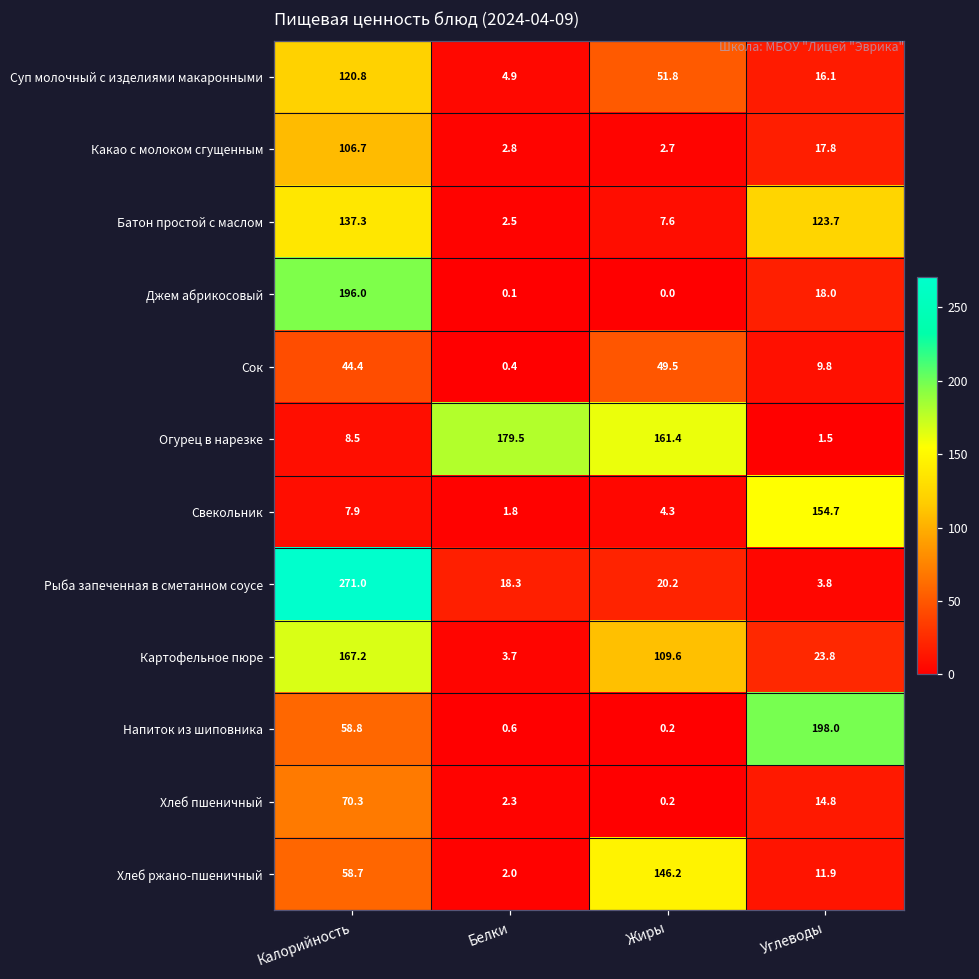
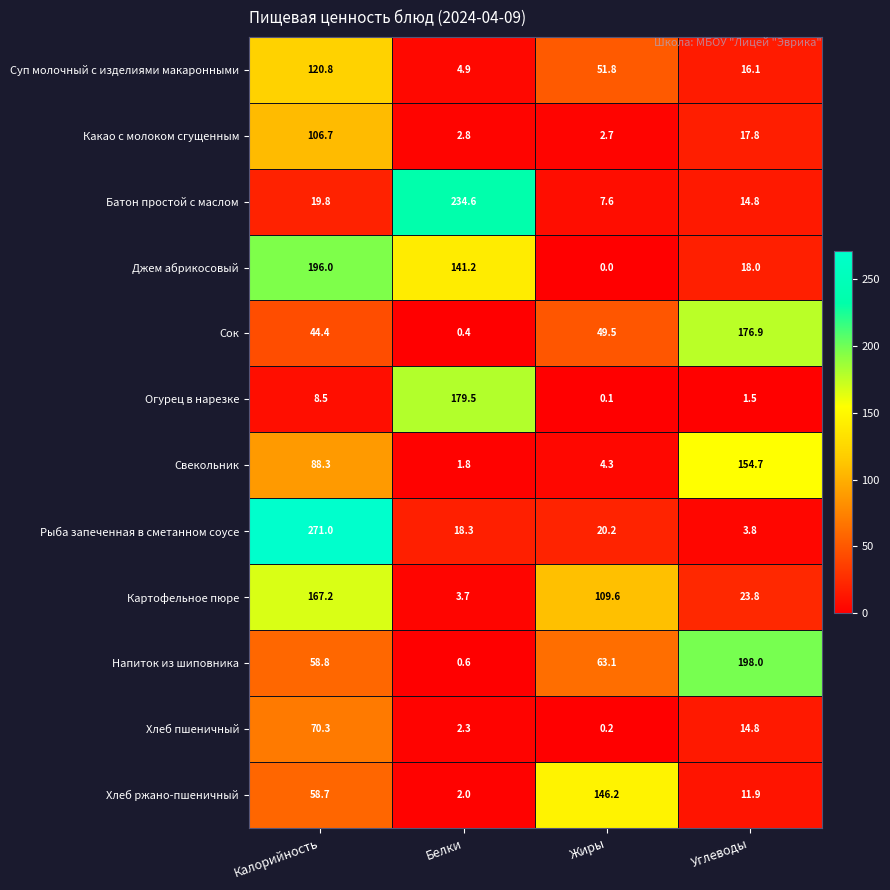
Батон простой с маслом, Калорийность: 137.3 -> 19.8
Батон простой с маслом, Белки: 2.5 -> 234.6
Батон простой с маслом, Углеводы: 123.7 -> 14.8
Джем абрикосовый, Белки: 0.1 -> 141.2
Сок, Углеводы: 9.8 -> 176.9
Огурец в нарезке, Жиры: 161.4 -> 0.1
Свекольник, Калорийность: 7.9 -> 88.3
Напиток из шиповника, Жиры: 0.2 -> 63.1
